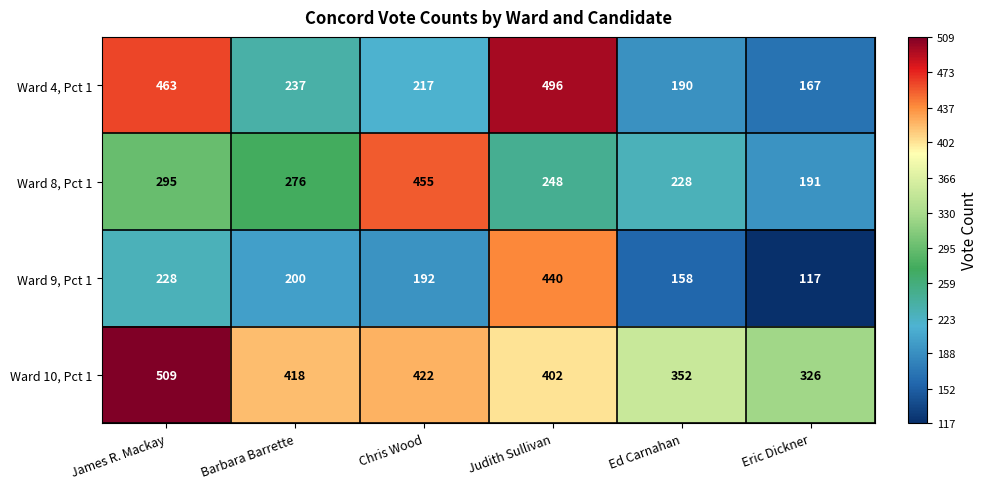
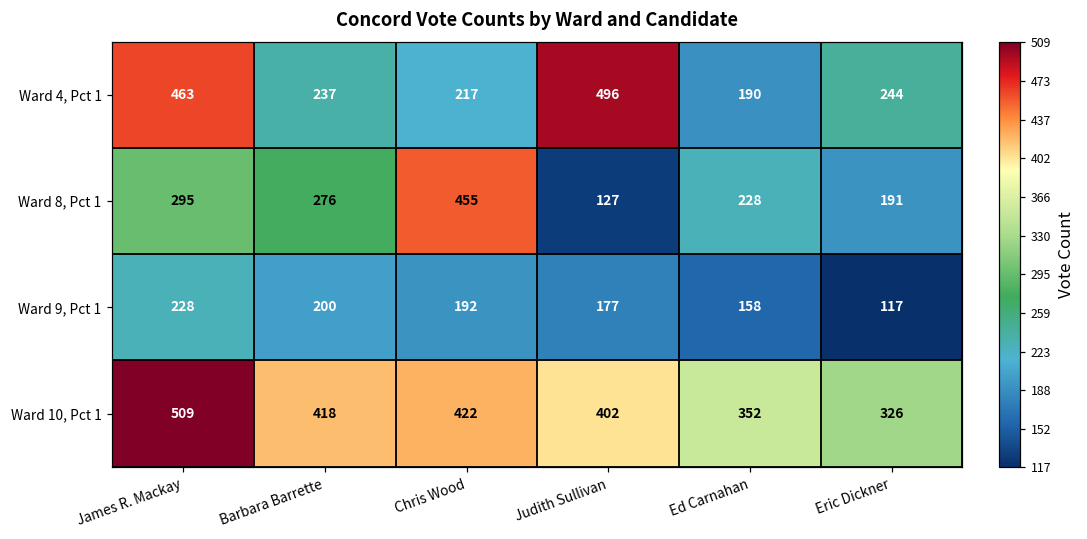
Ward 4, Pct 1, Eric Dickner: 167 -> 244
Ward 8, Pct 1, Judith Sullivan: 248 -> 127
Ward 9, Pct 1, Judith Sullivan: 440 -> 177
